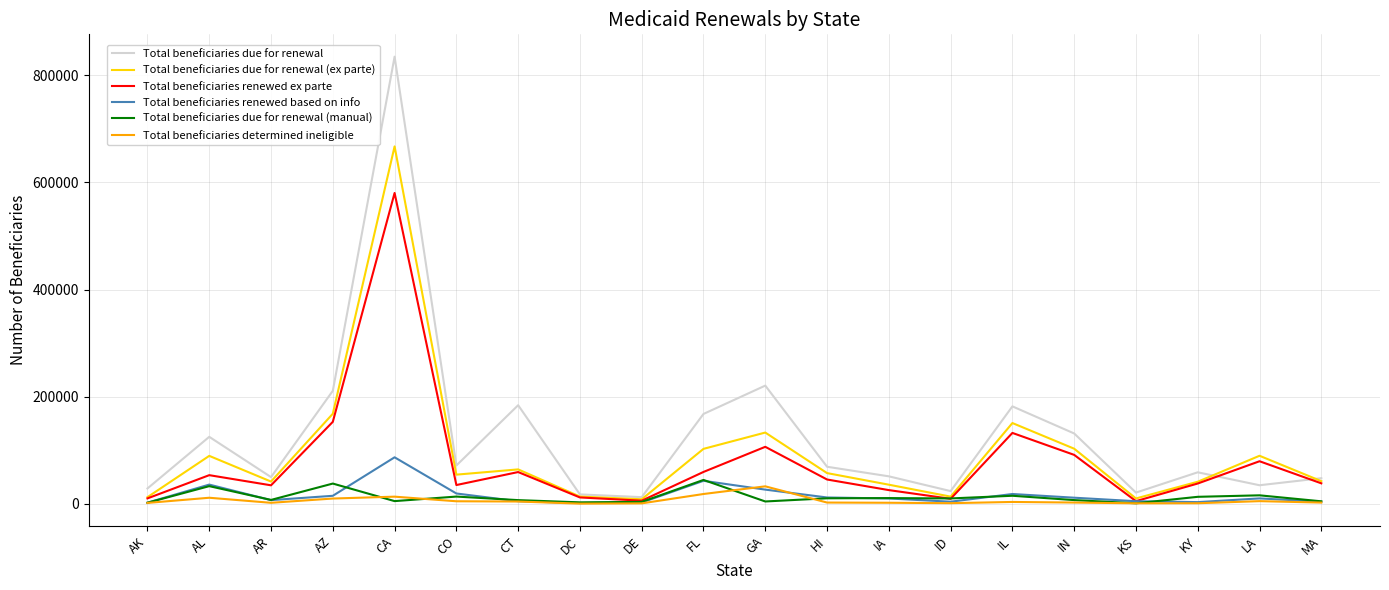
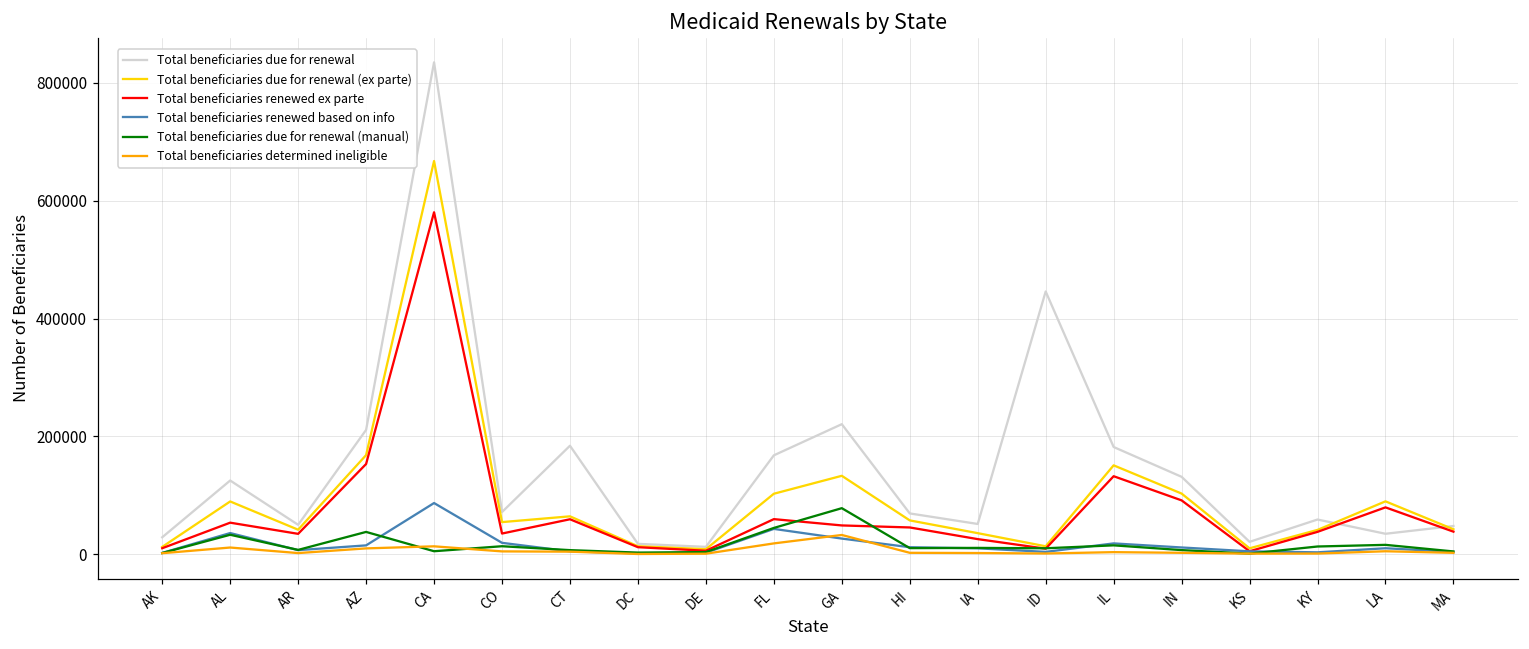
Total beneficiaries renewed ex parte, GA: 110000 -> 50000
Total beneficiaries due for renewal (manual), GA: 0 -> 80000
Total beneficiaries due for renewal, ID: 20000 -> 450000
